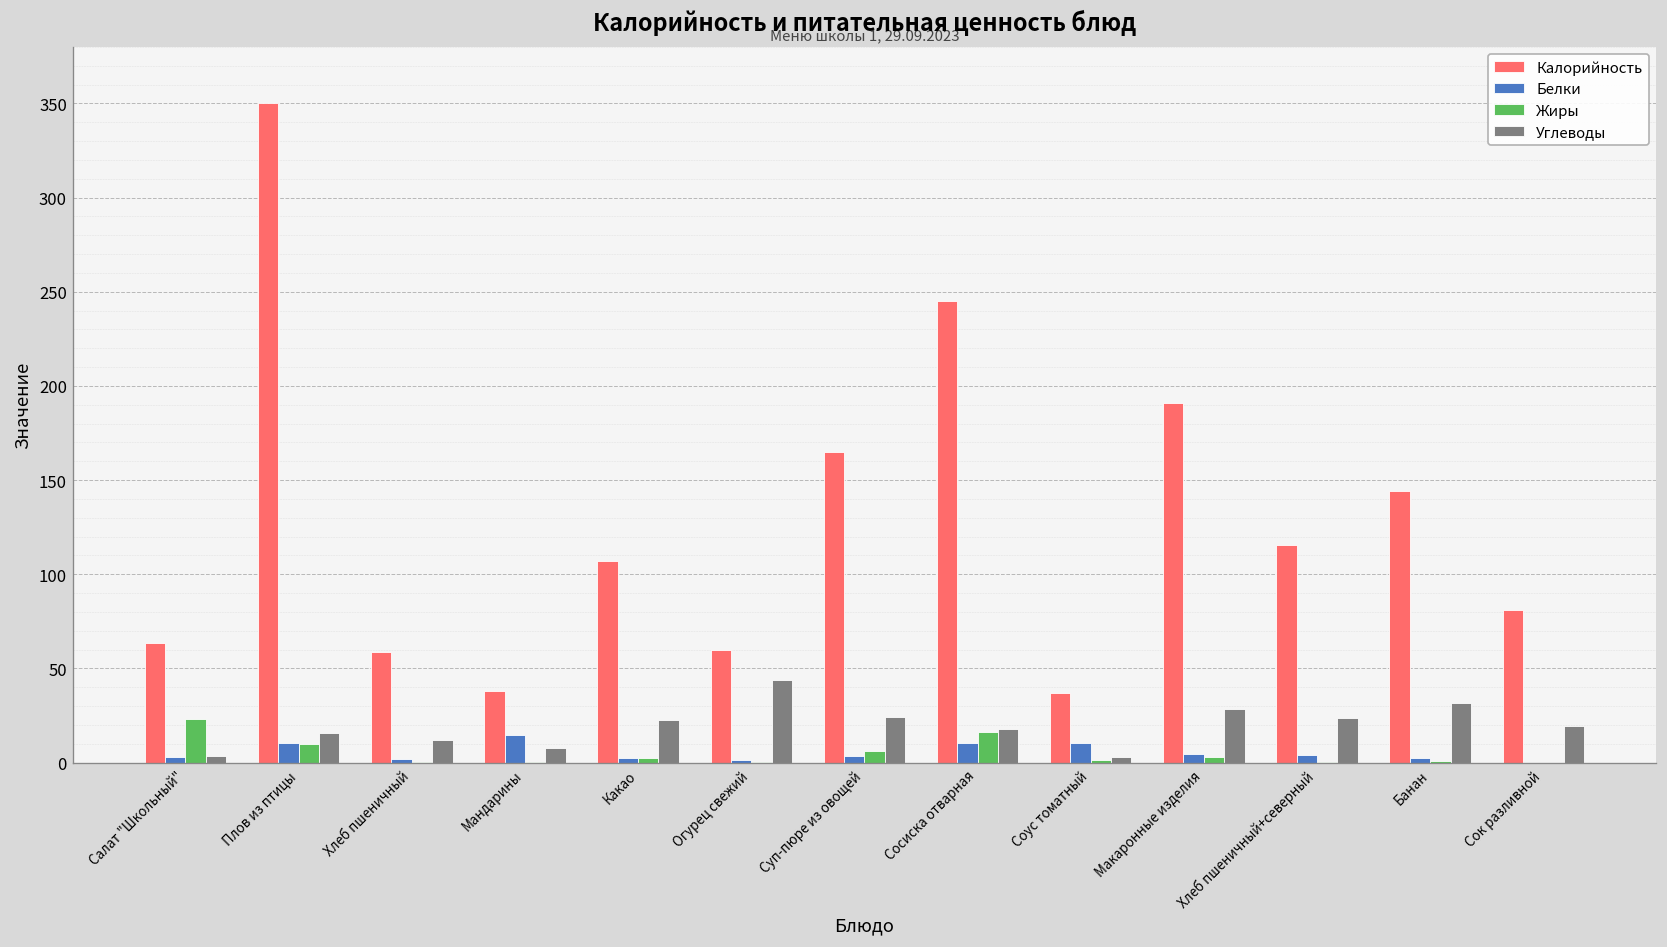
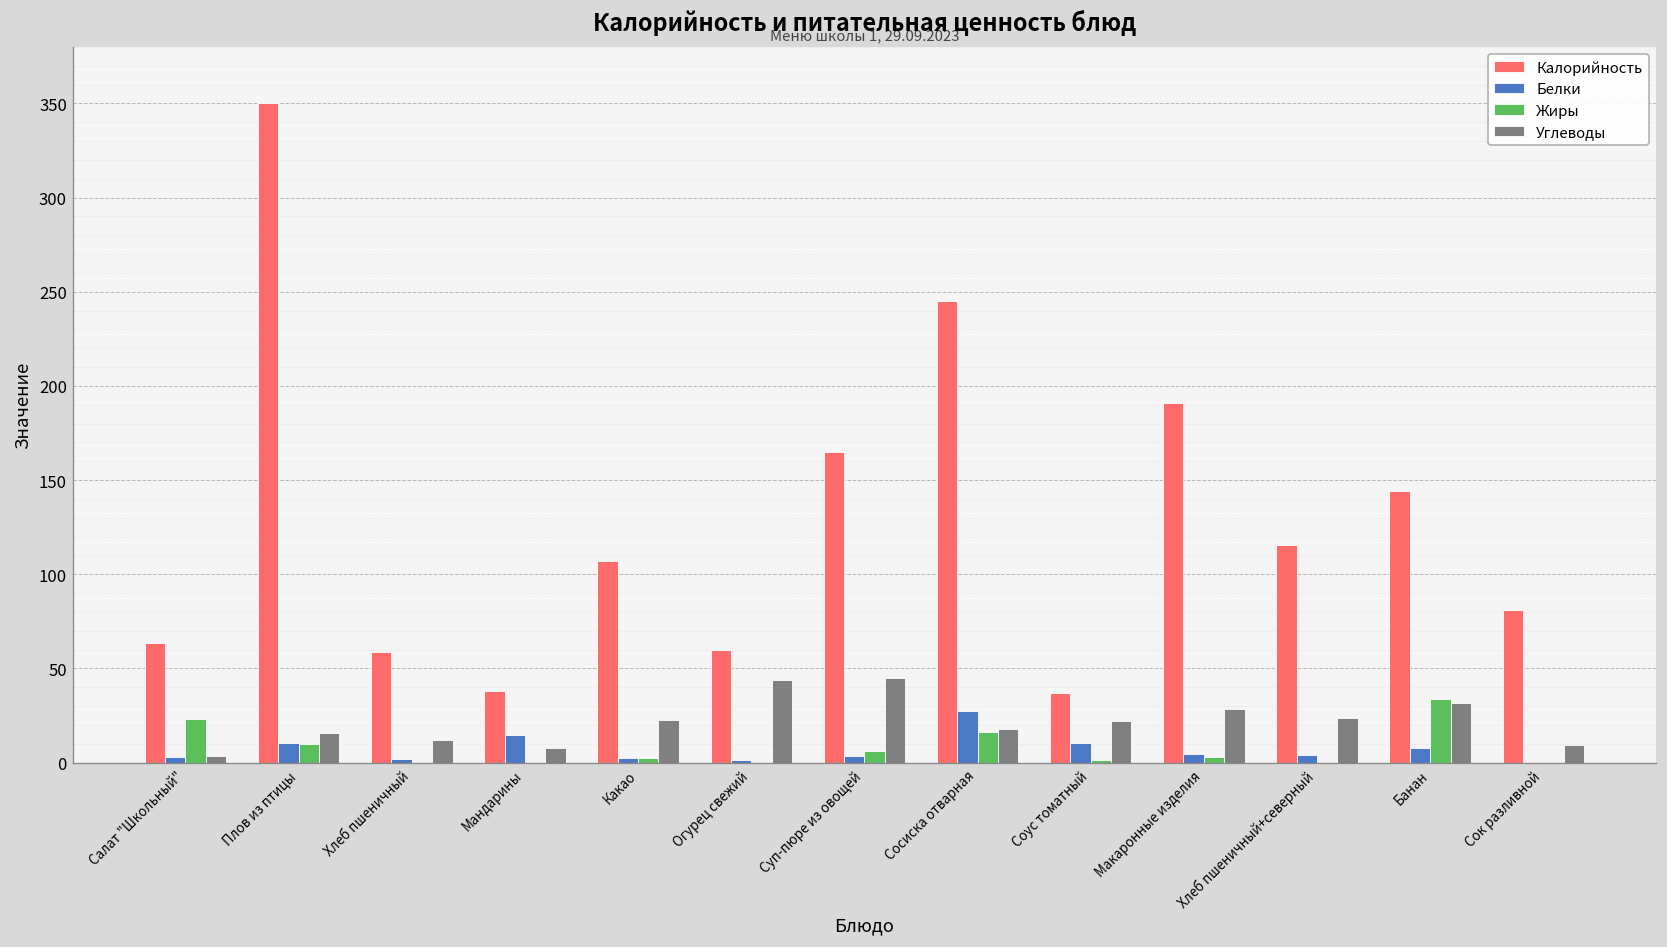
Углеводы, Суп-пюре из овощей: 24 -> 45
Белки, Сосиска отварная: 10 -> 27
Углеводы, Соус томатный: 3 -> 22
Белки, Банан: 2 -> 8
Жиры, Банан: 1 -> 34
Углеводы, Сок разливной: 19 -> 9
